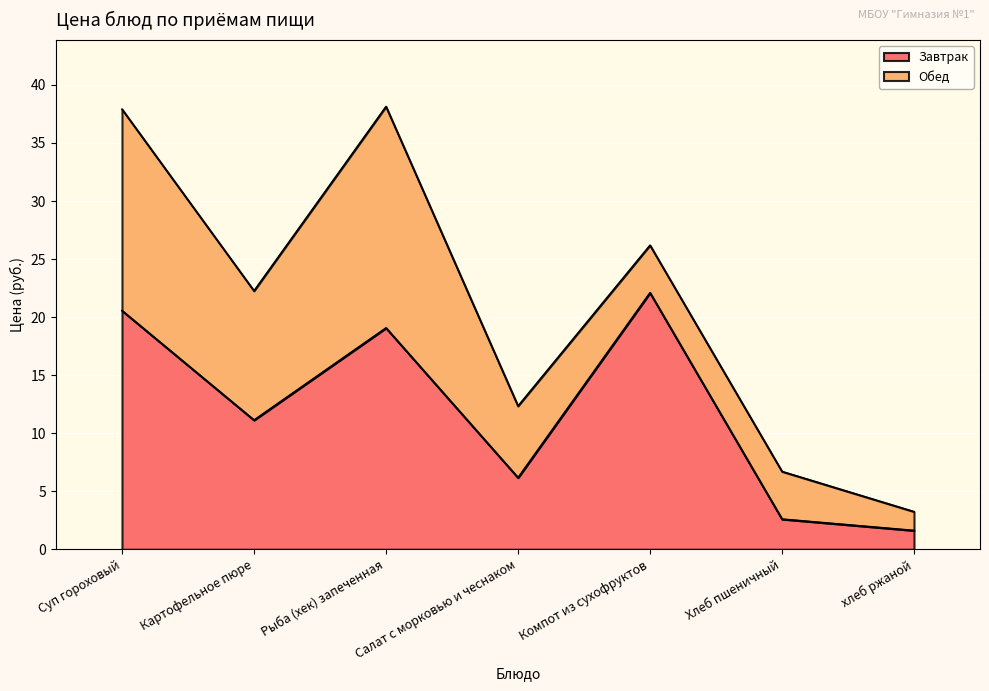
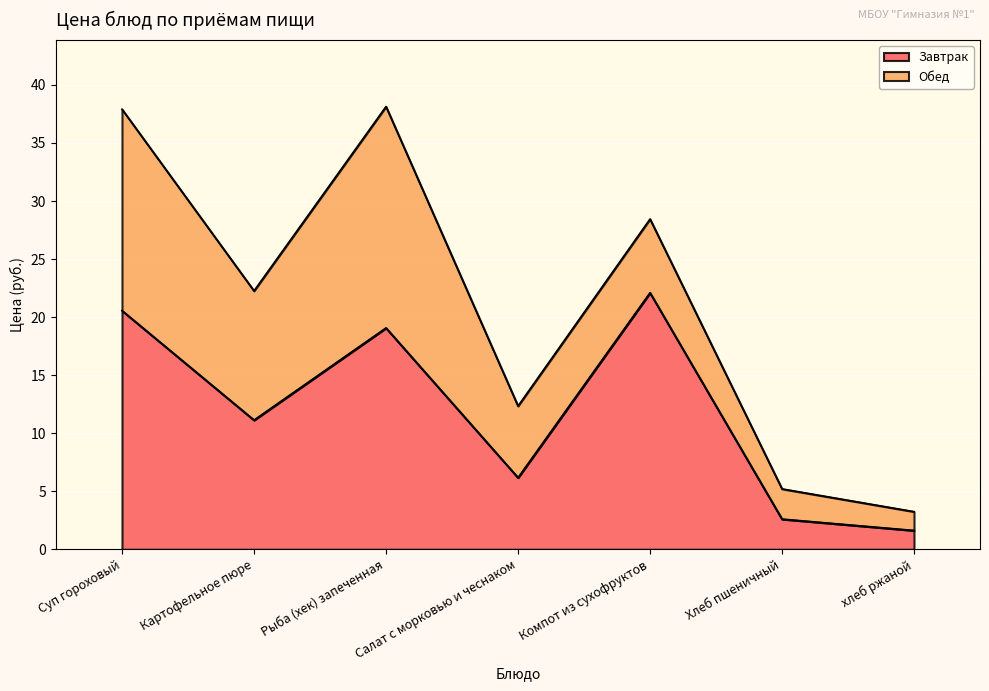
Обед, Компот из сухофруктов: 4.1 -> 6.4
Обед, Хлеб пшеничный: 4.1 -> 2.6
